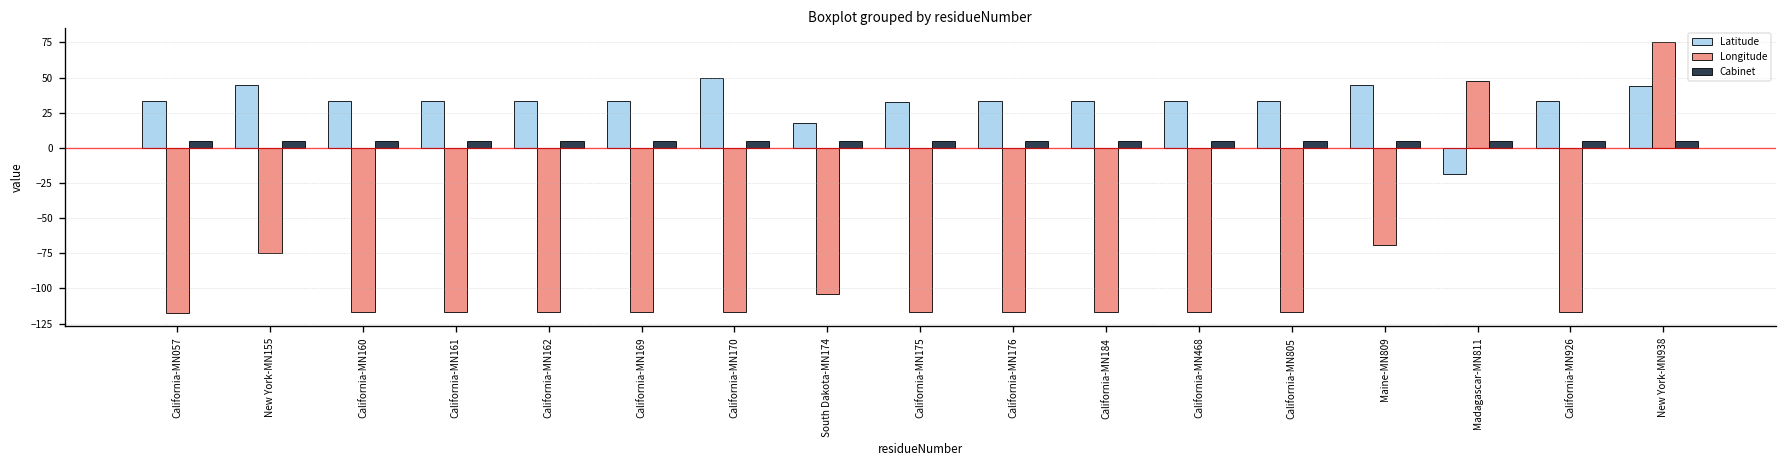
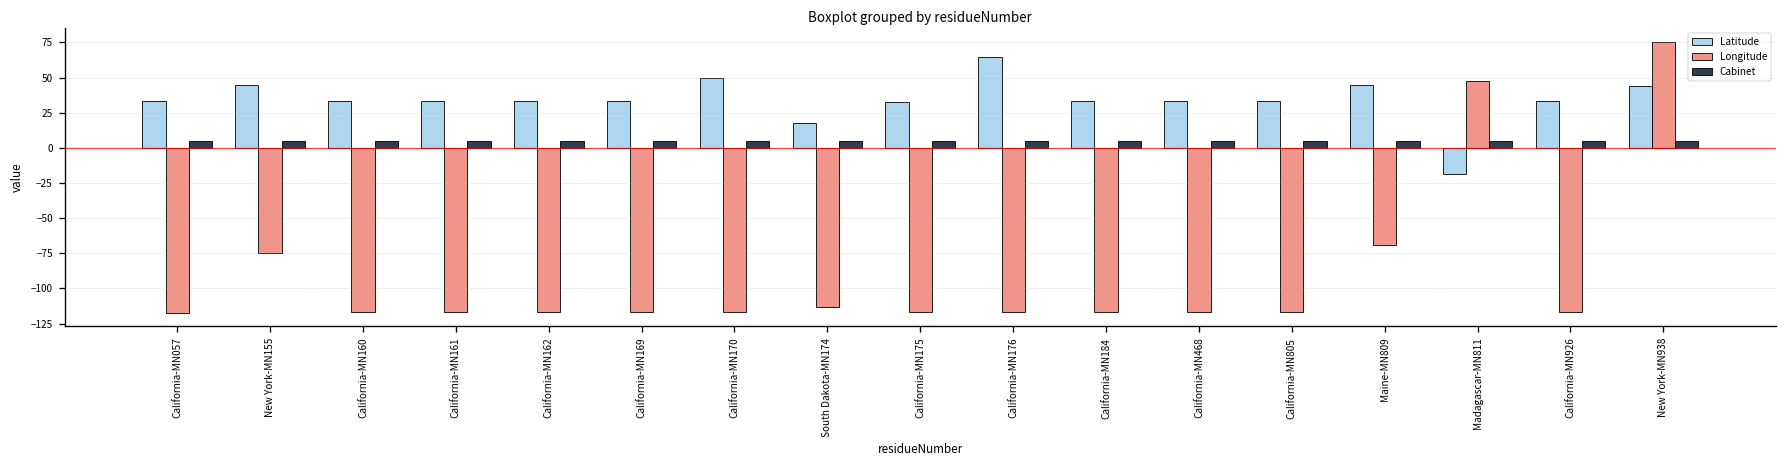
Longitude, South Dakota-MN174: -104 -> -113
Latitude, California-MN176: 33 -> 64
